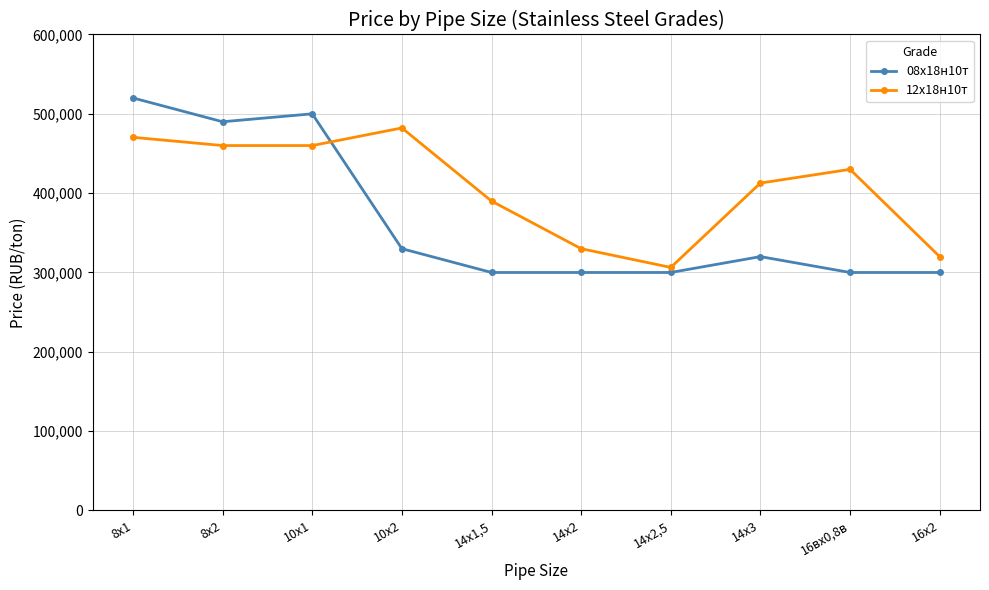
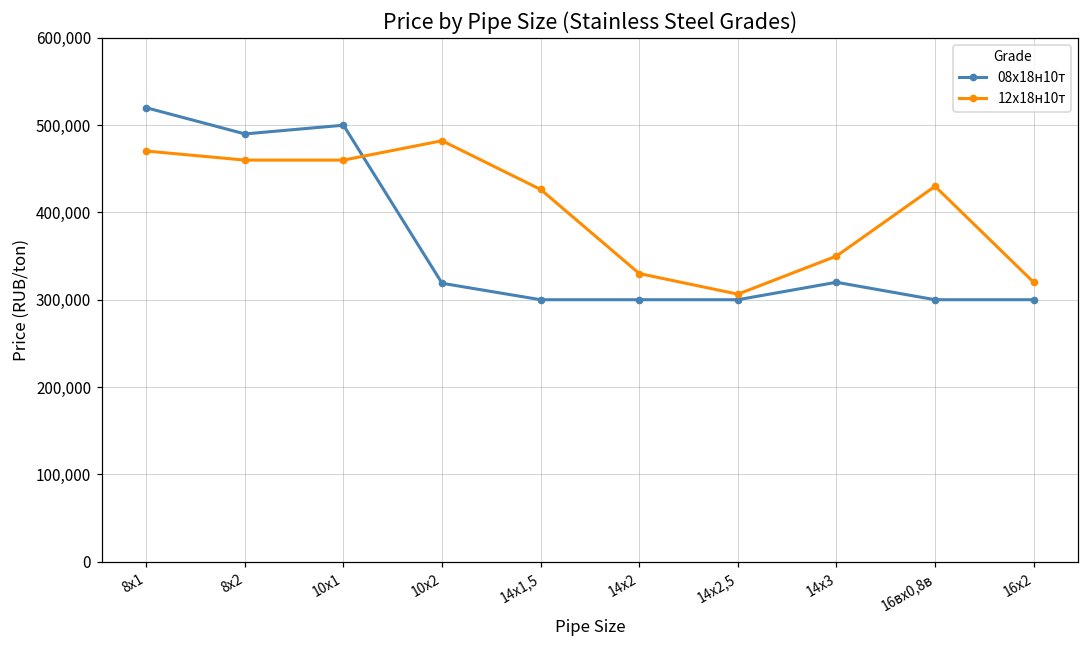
08х18н10т, 10х2: 330,000 -> 320,000
12х18н10т, 14х1,5: 390,000 -> 430,000
12х18н10т, 14х3: 410,000 -> 350,000
